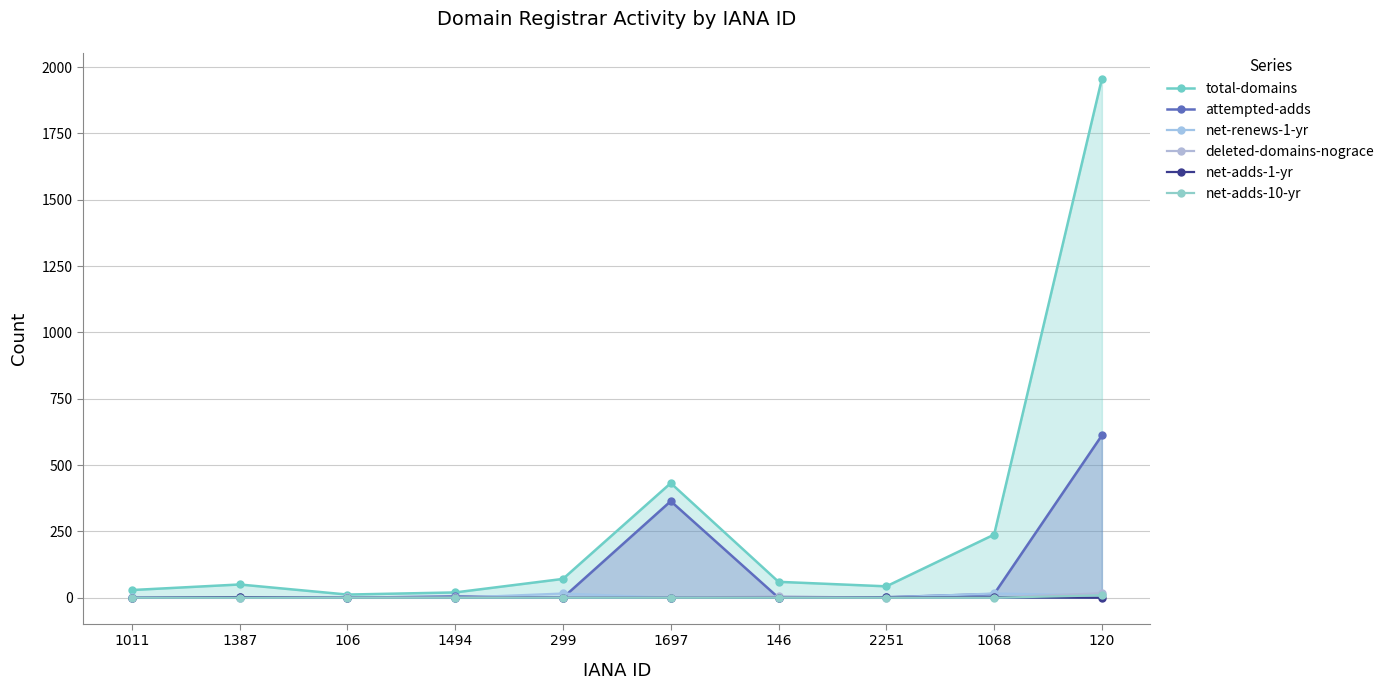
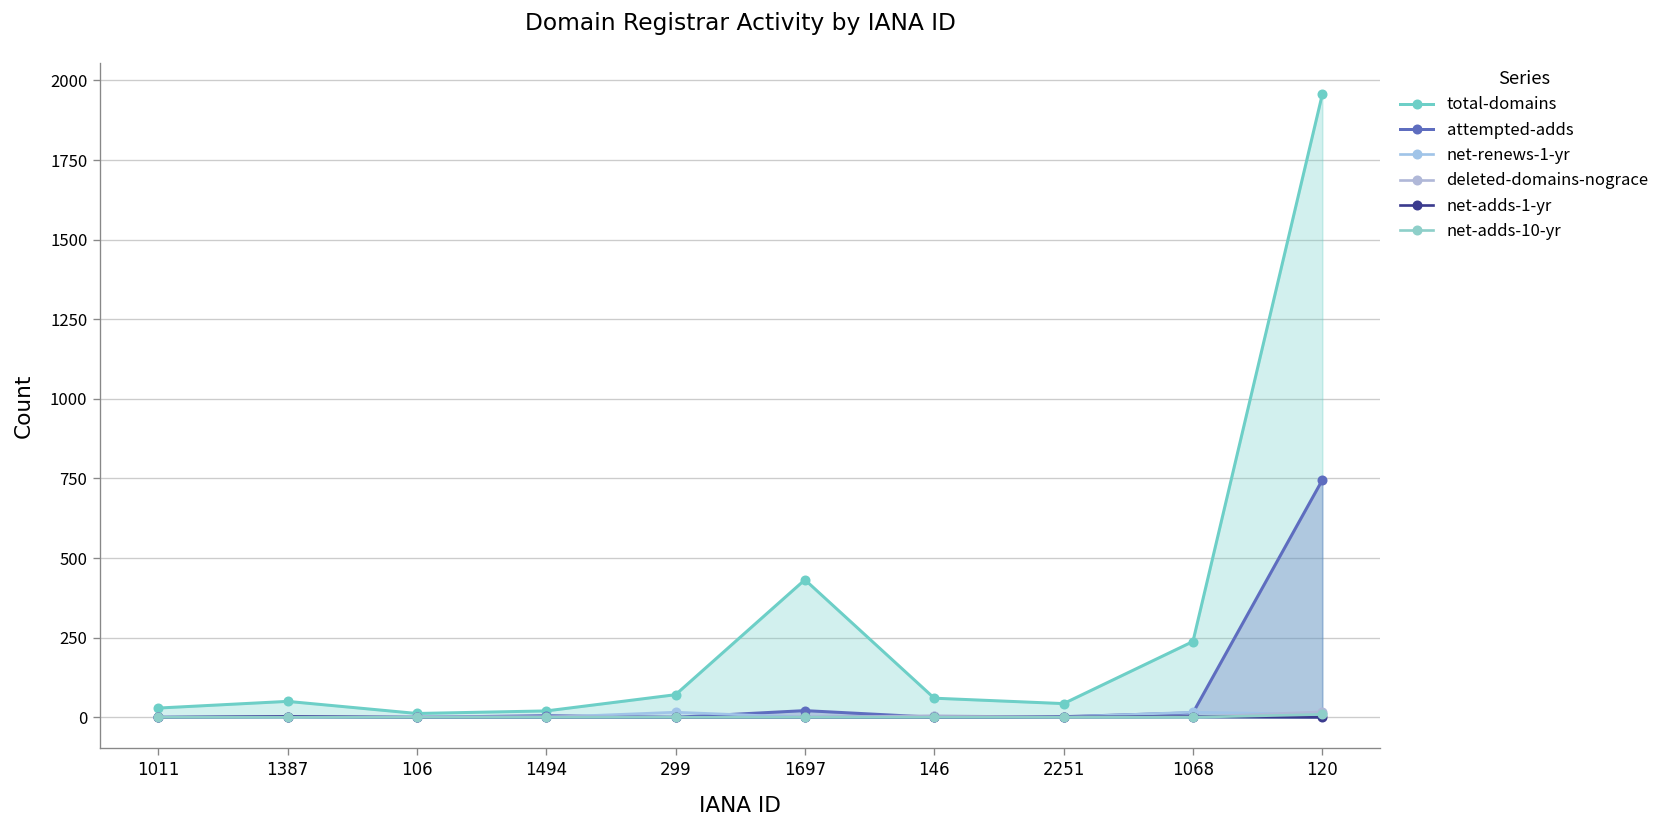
attempted-adds, 1697: 360 -> 20
attempted-adds, 120: 610 -> 750
